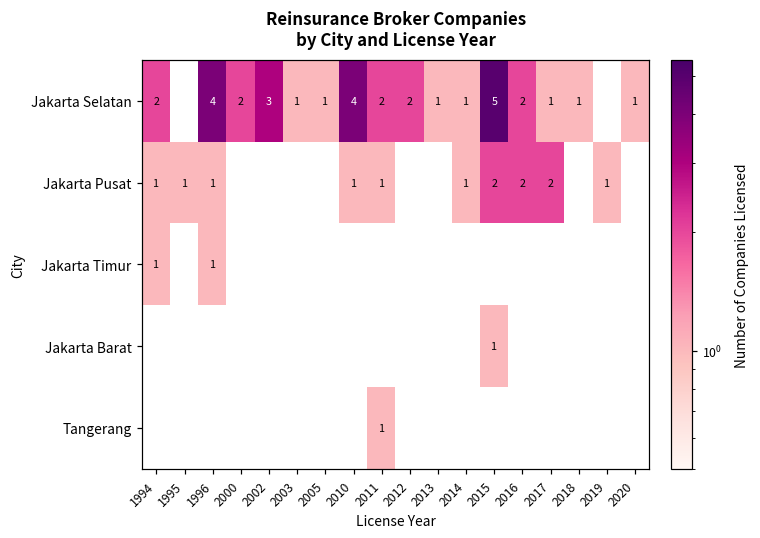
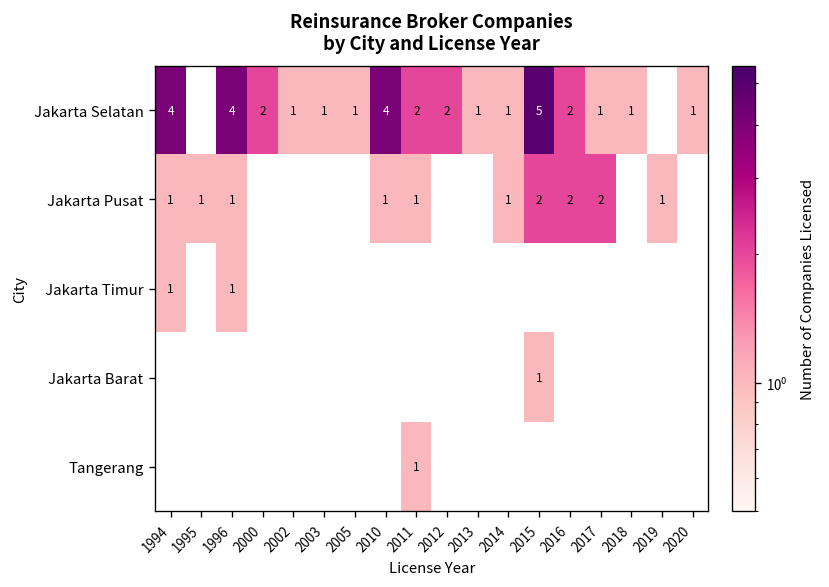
Jakarta Selatan, 1994: 2 -> 4
Jakarta Selatan, 2002: 3 -> 1
